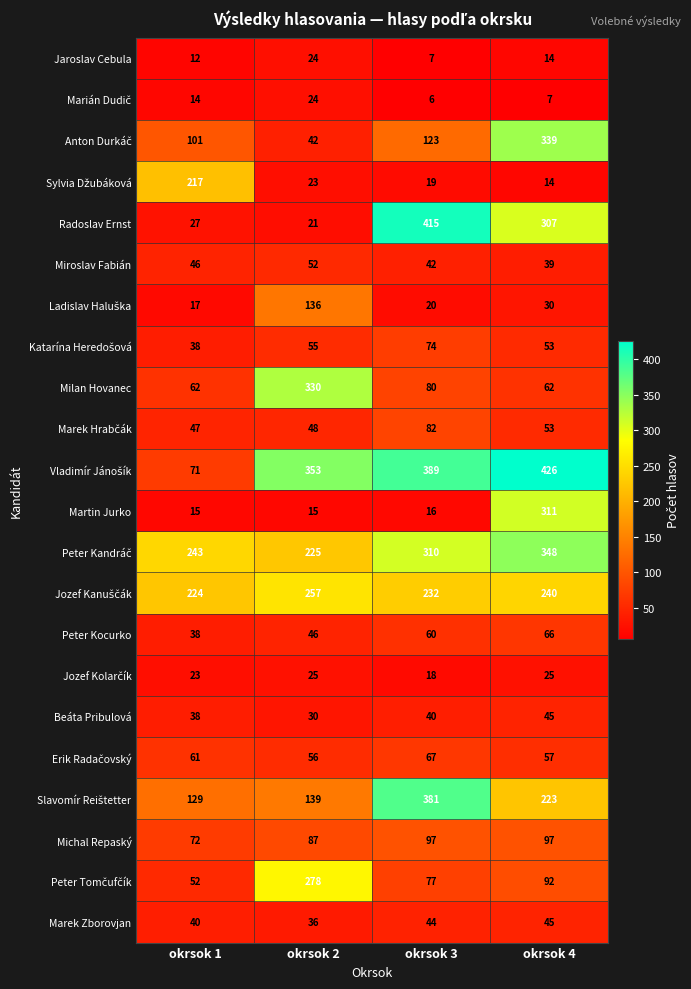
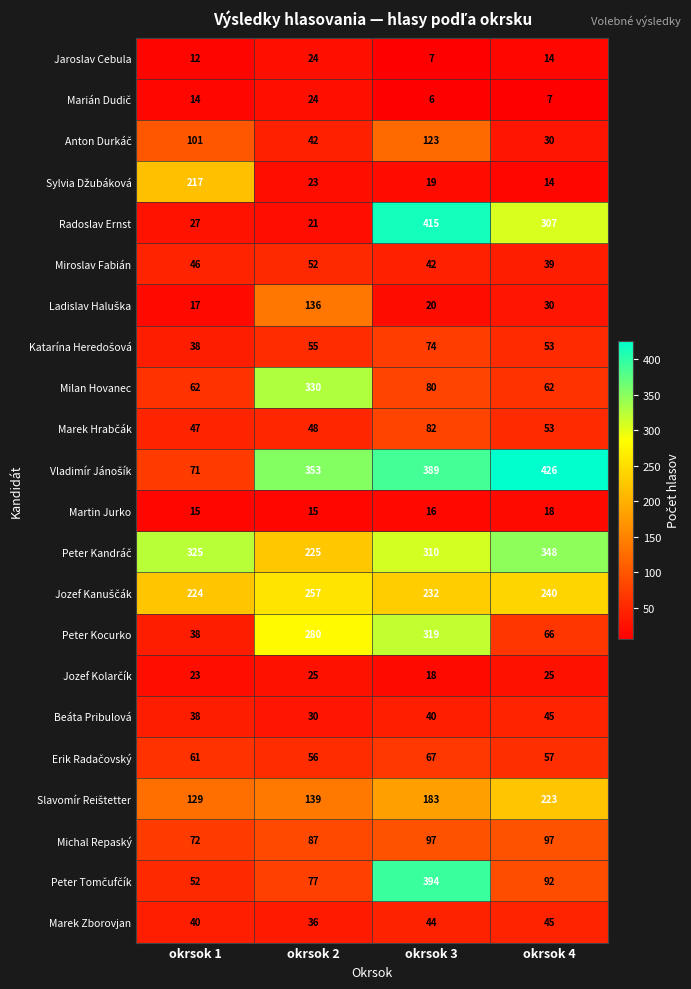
Anton Durkáč, okrsok 4: 339 -> 30
Martin Jurko, okrsok 4: 311 -> 18
Peter Kandráč, okrsok 1: 243 -> 325
Peter Kocurko, okrsok 2: 46 -> 280
Peter Kocurko, okrsok 3: 60 -> 319
Slavomír Reištetter, okrsok 3: 381 -> 183
Peter Tomčufčík, okrsok 2: 278 -> 77
Peter Tomčufčík, okrsok 3: 77 -> 394
